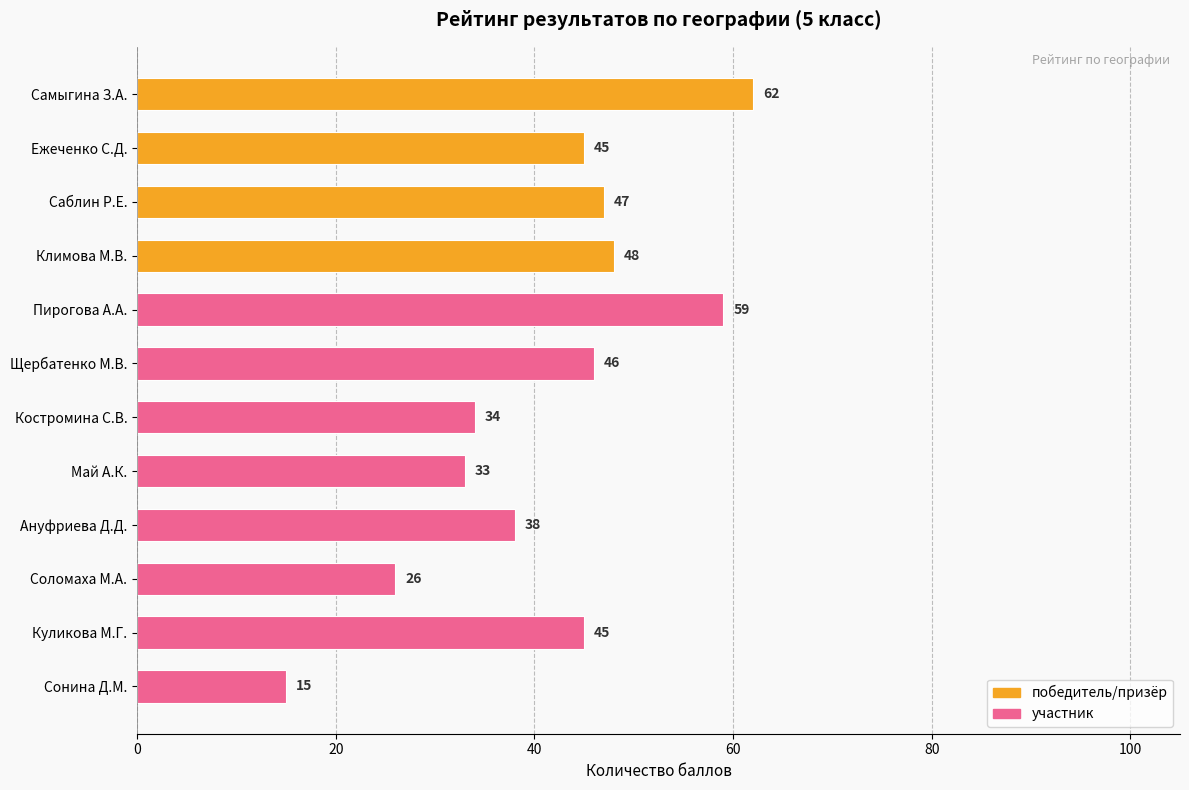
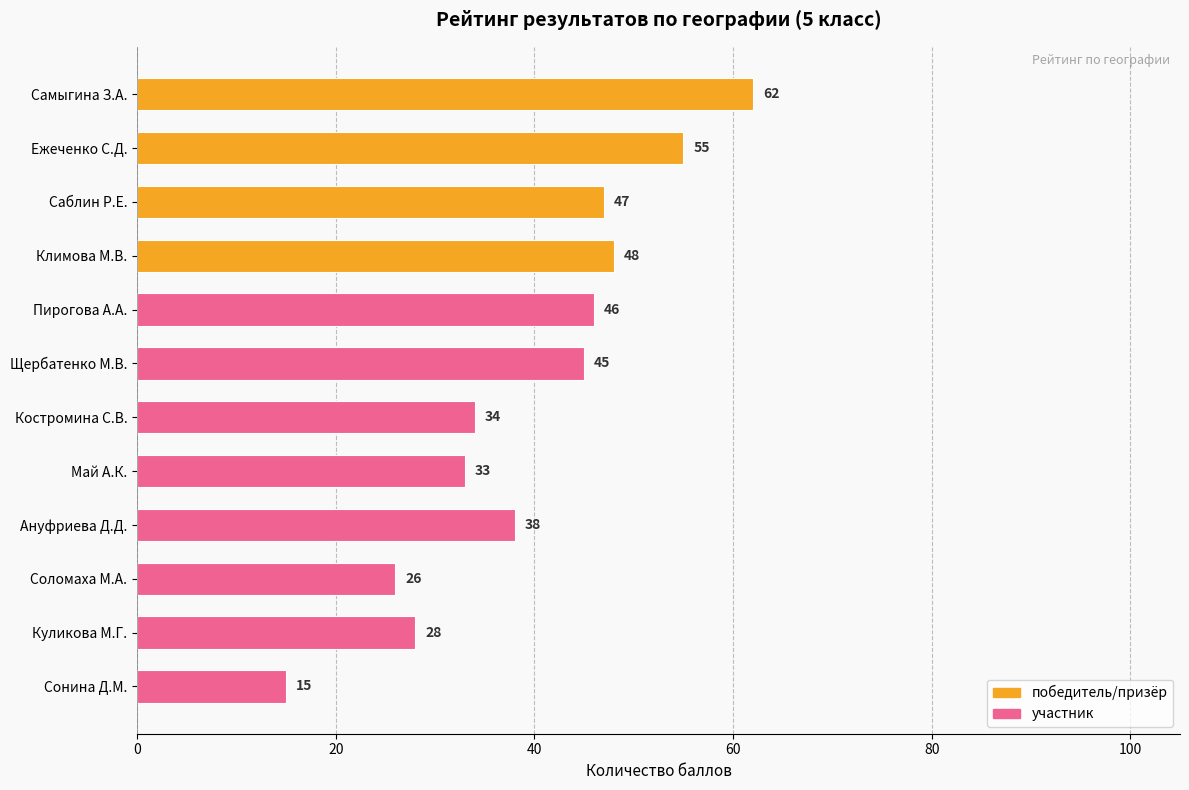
Ежеченко С.Д.: 45 -> 55
Пирогова А.А.: 59 -> 46
Щербатенко М.В.: 46 -> 45
Куликова М.Г.: 45 -> 28
